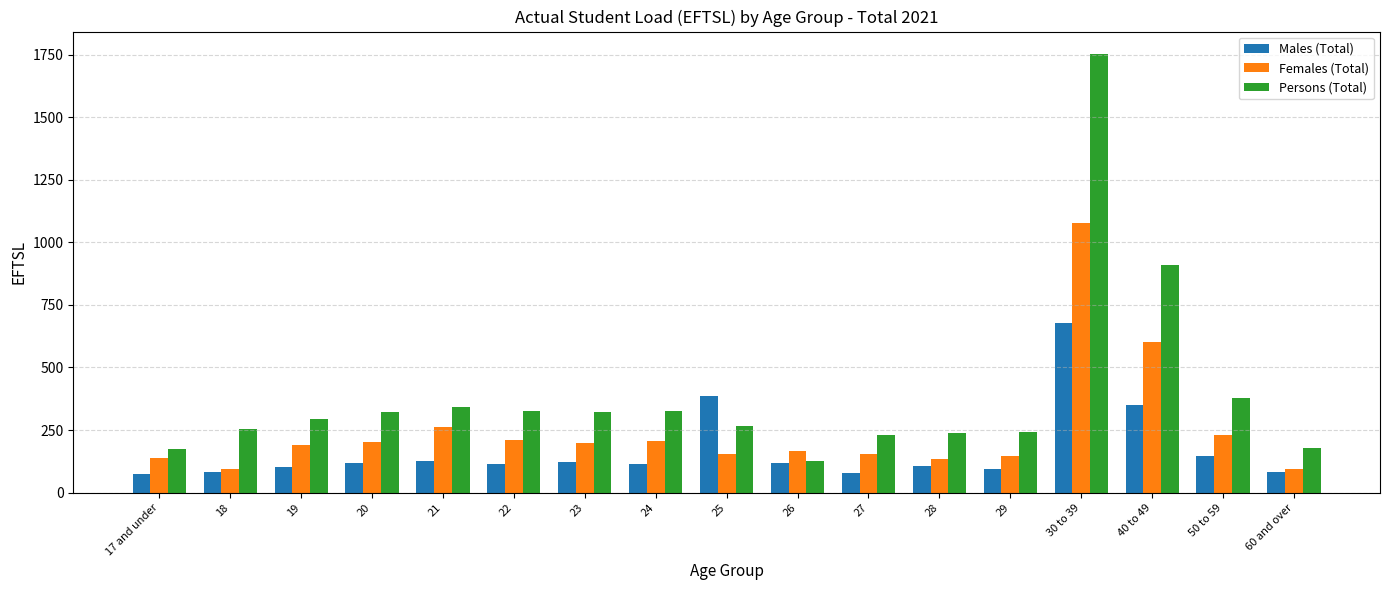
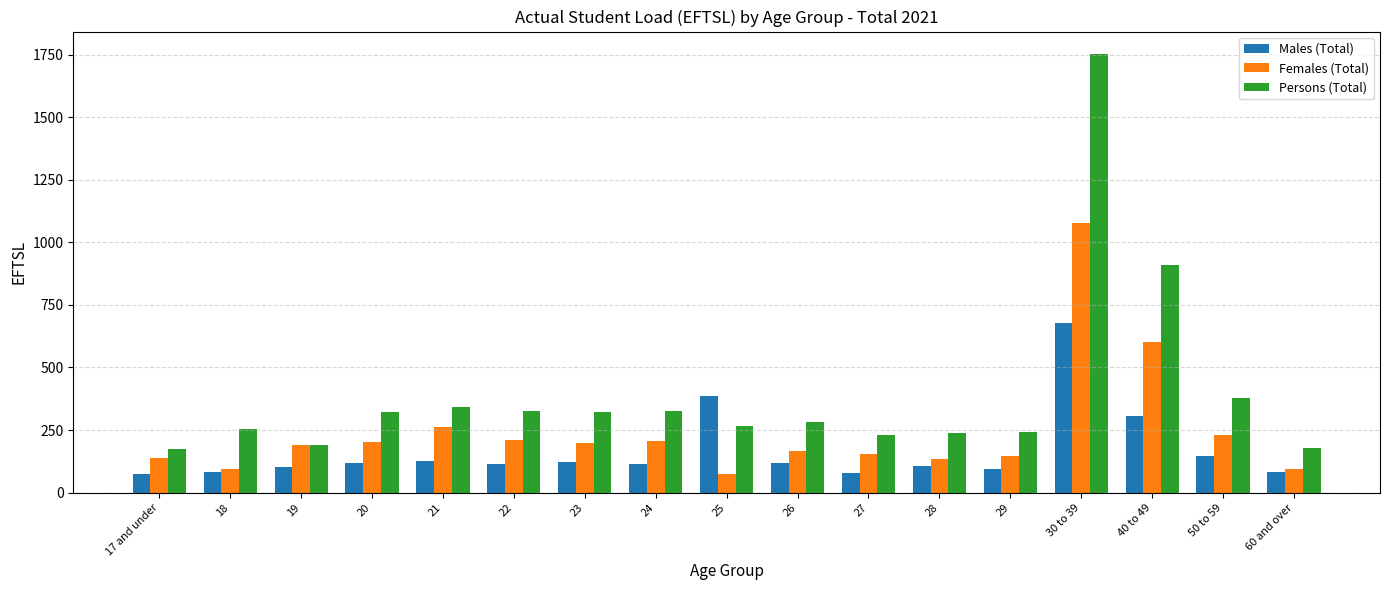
Persons (Total), 19: 300 -> 190
Females (Total), 25: 160 -> 70
Persons (Total), 26: 130 -> 280
Males (Total), 40 to 49: 350 -> 310
